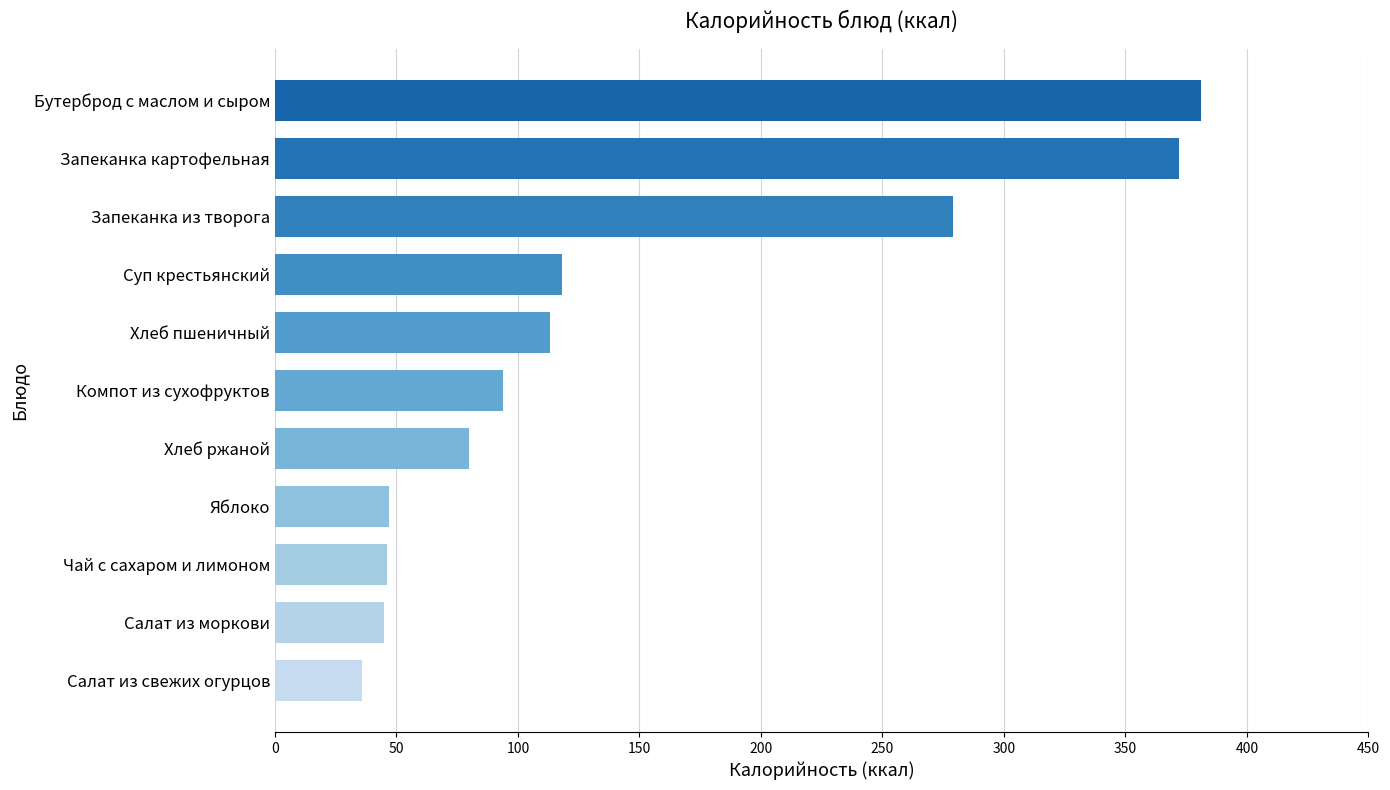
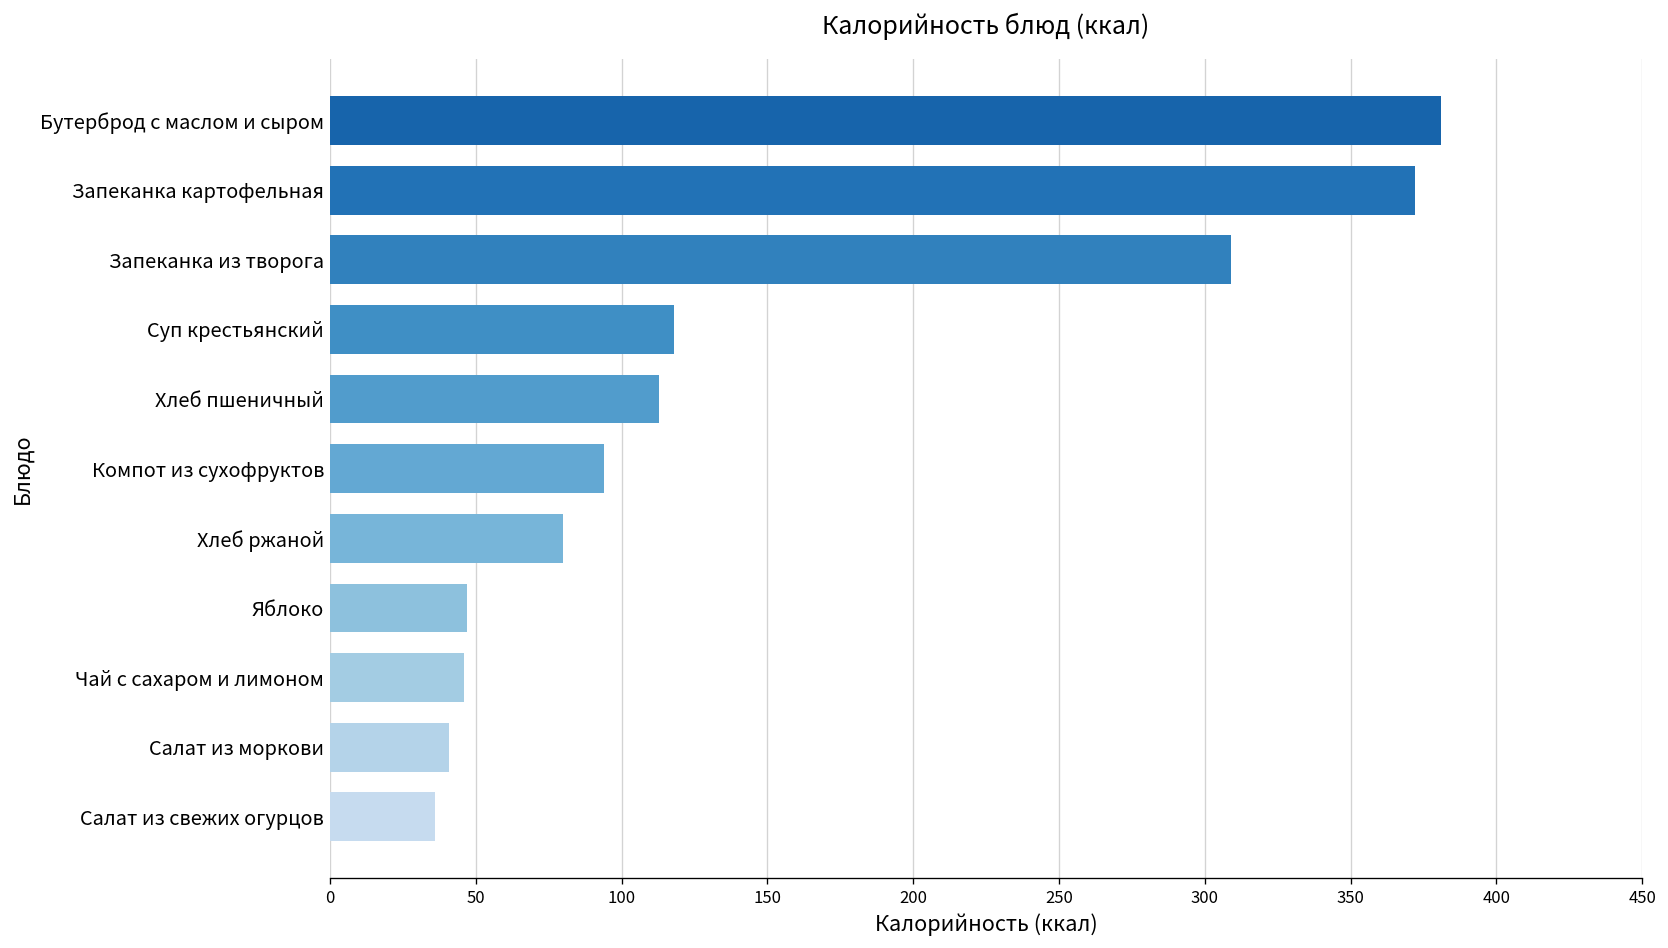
Запеканка из творога: 279 -> 309
Салат из моркови: 45 -> 41
